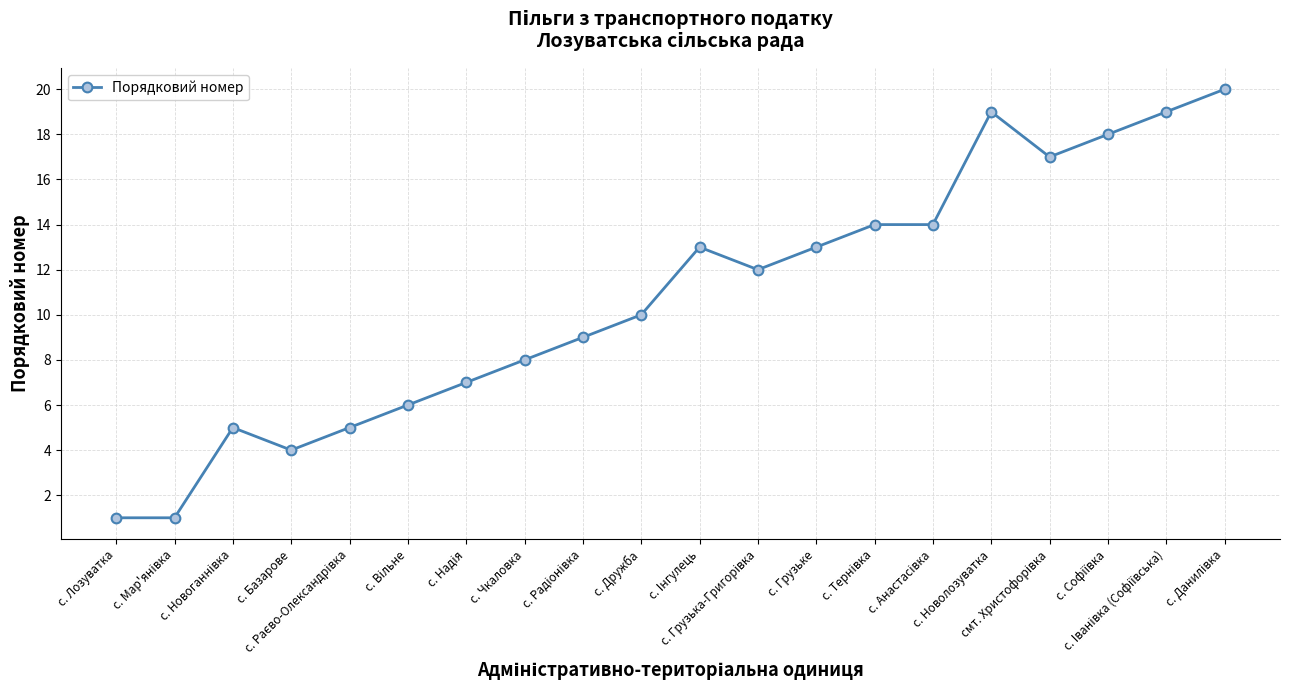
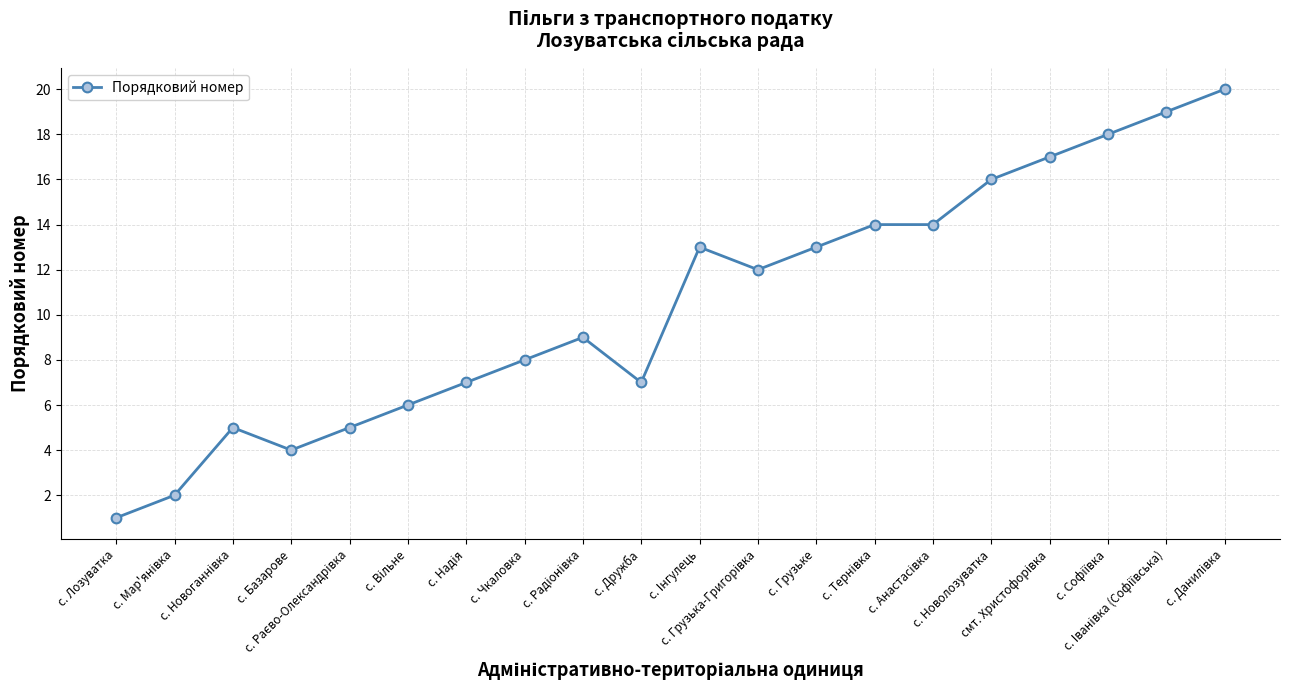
с. Мар'янівка: 1 -> 2
с. Дружба: 10 -> 7
с. Новолозуватка: 19 -> 16
